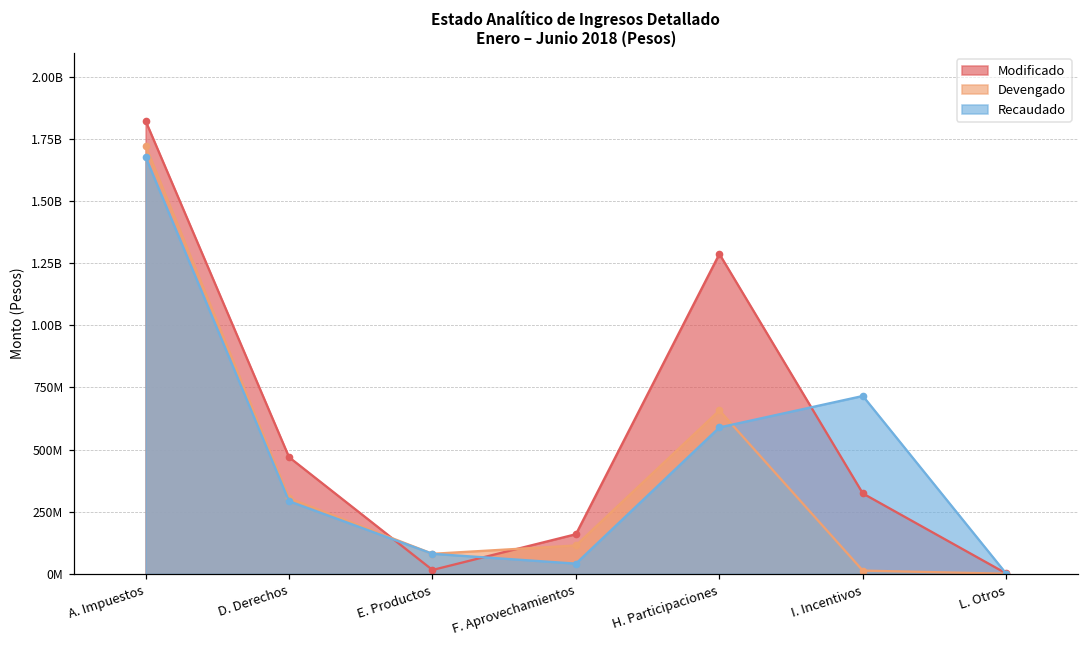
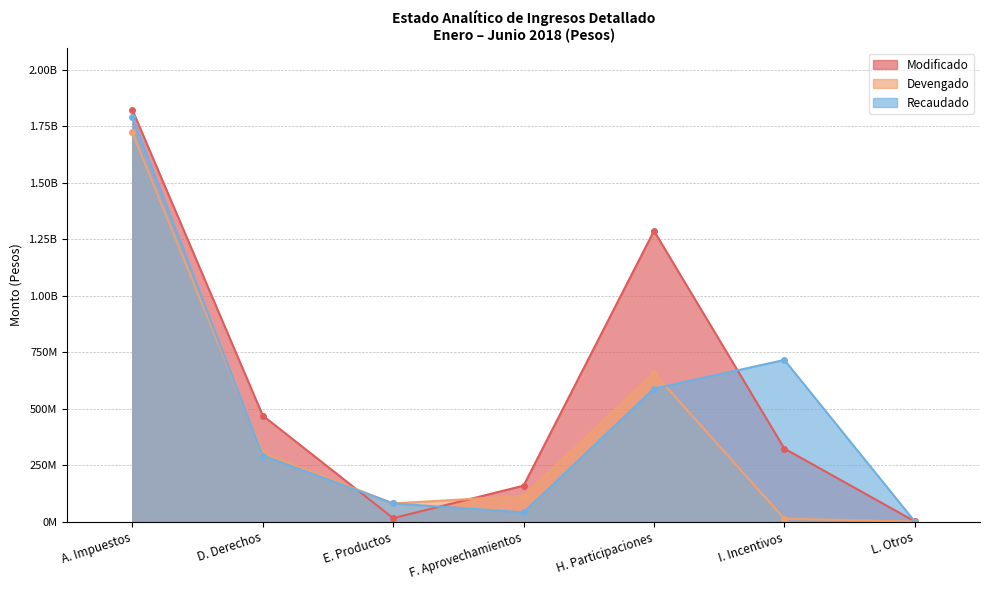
Recaudado, A. Impuestos: 1680000000 -> 1790000000
